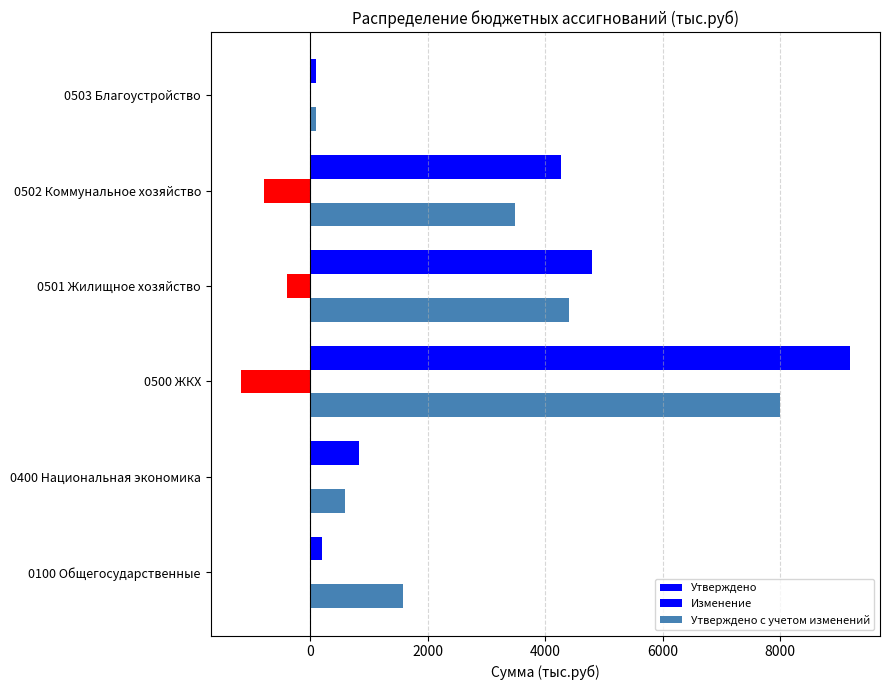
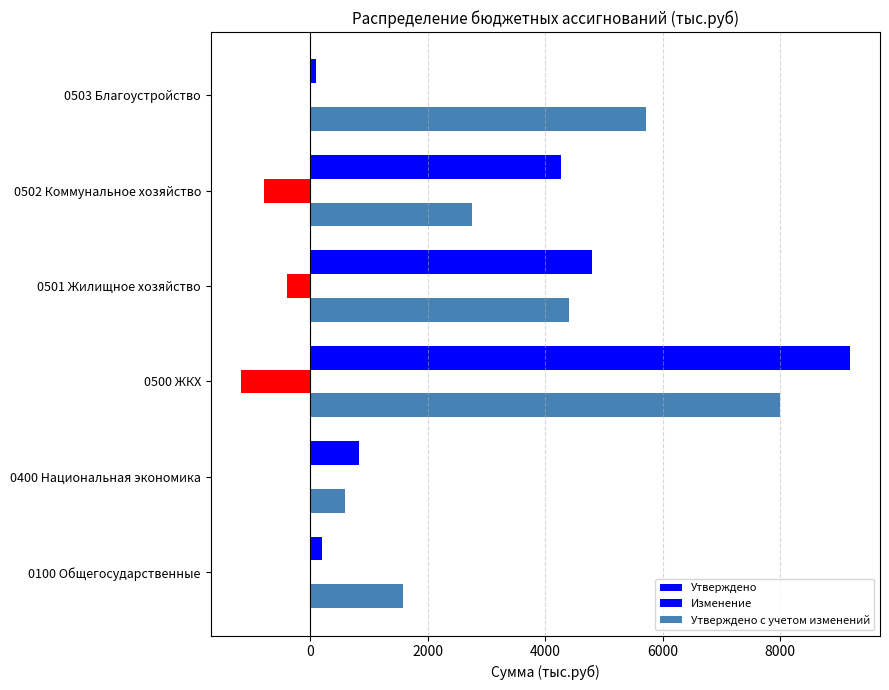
Утверждено с учетом изменений, 0503 Благоустройство: 100 -> 5700
Утверждено с учетом изменений, 0502 Коммунальное хозяйство: 3500 -> 2800
